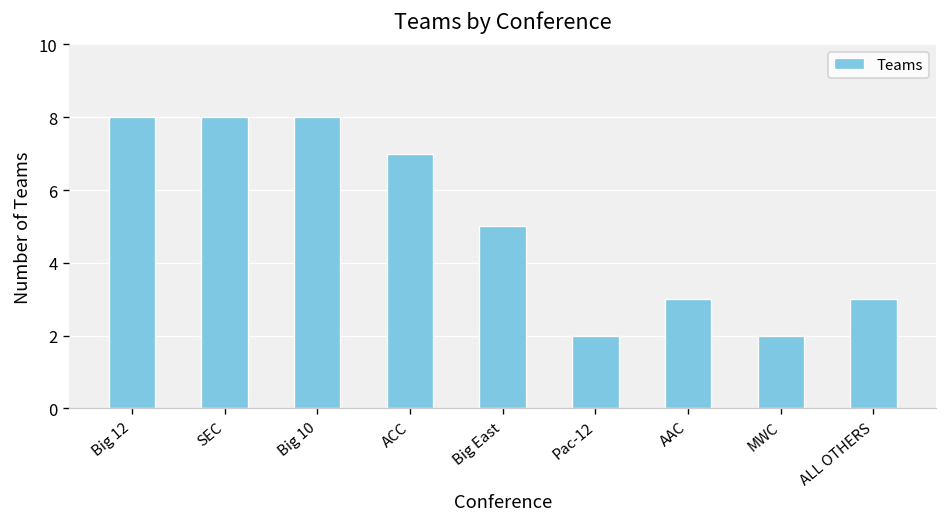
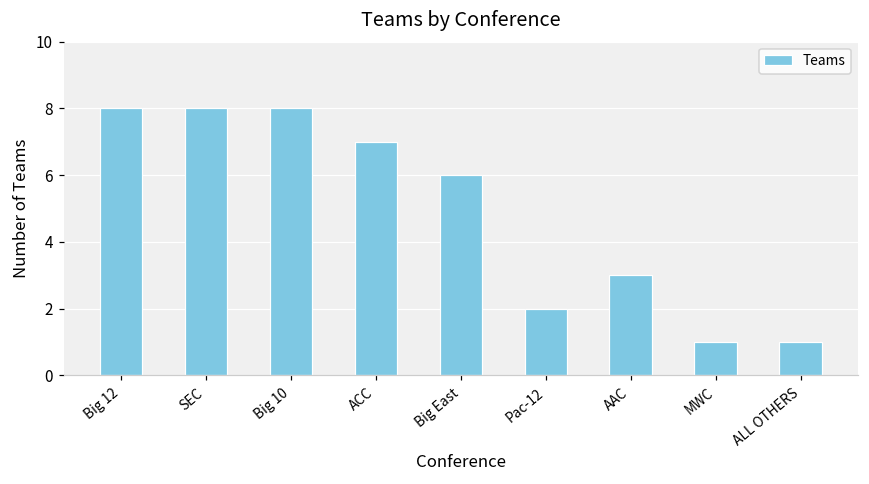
Big East: 5 -> 6
MWC: 2 -> 1
ALL OTHERS: 3 -> 1
